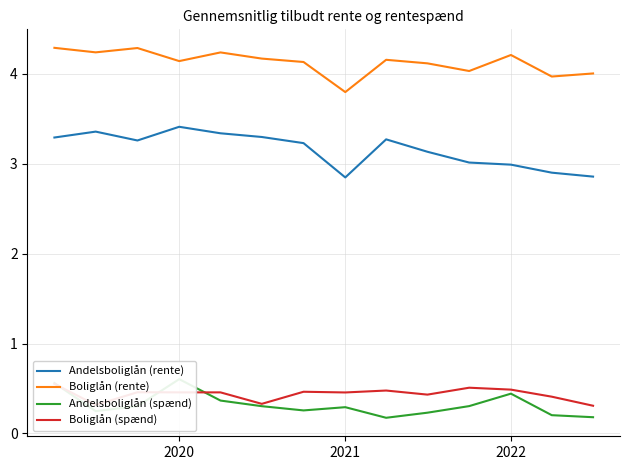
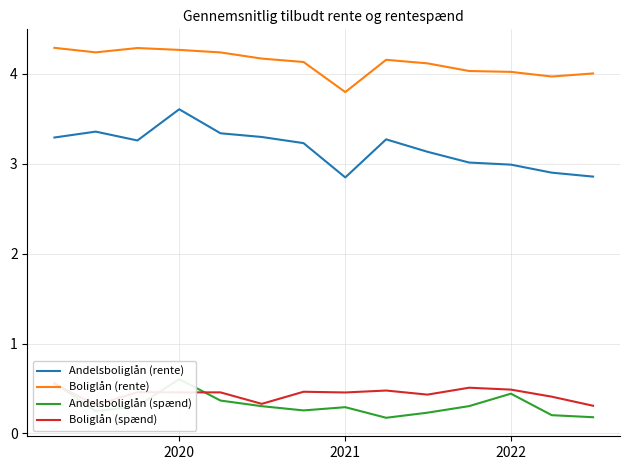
Andelsboliglån (rente), 2020: 3.4 -> 3.6
Boliglån (rente), 2020: 4.1 -> 4.3
Boliglån (rente), 2022: 4.2 -> 4.0
